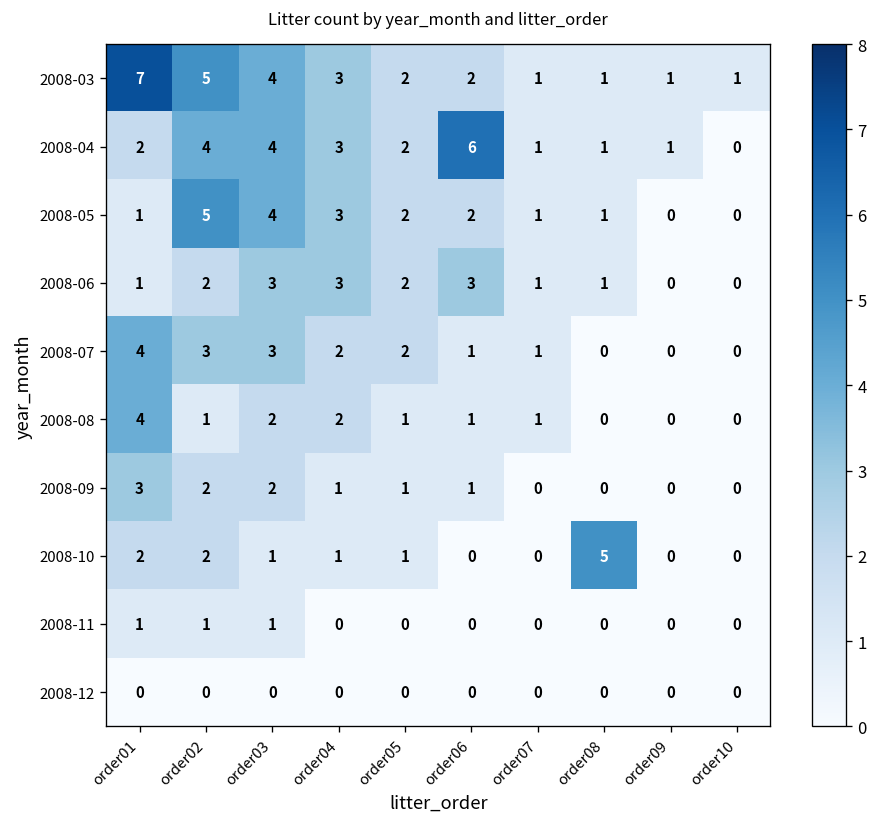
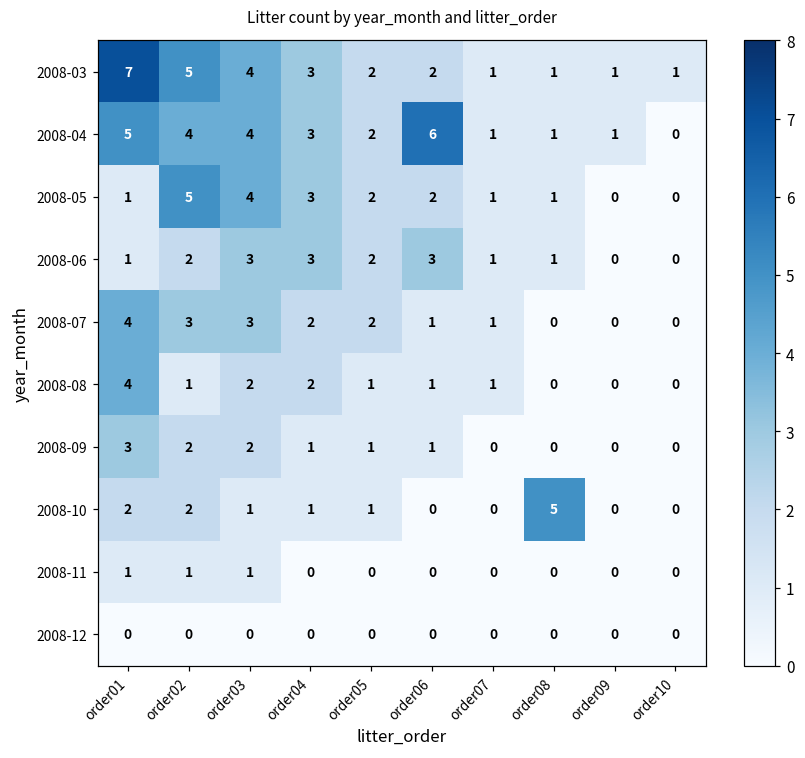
2008-04, order01: 2 -> 5
